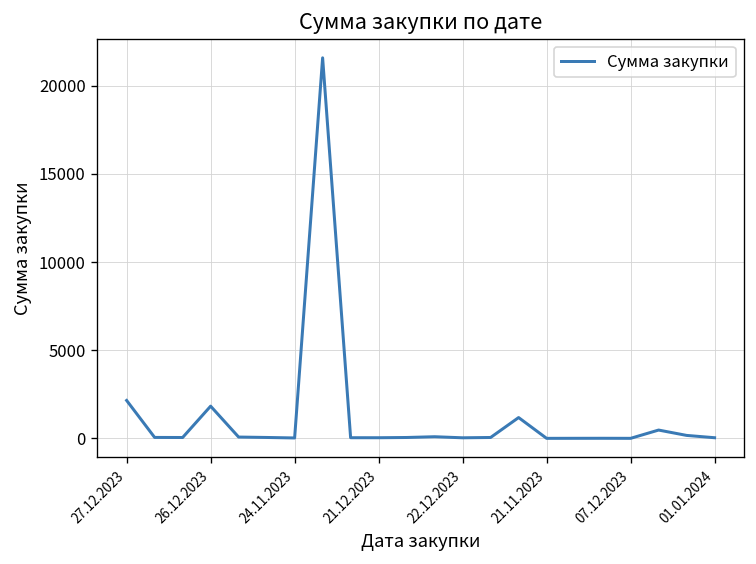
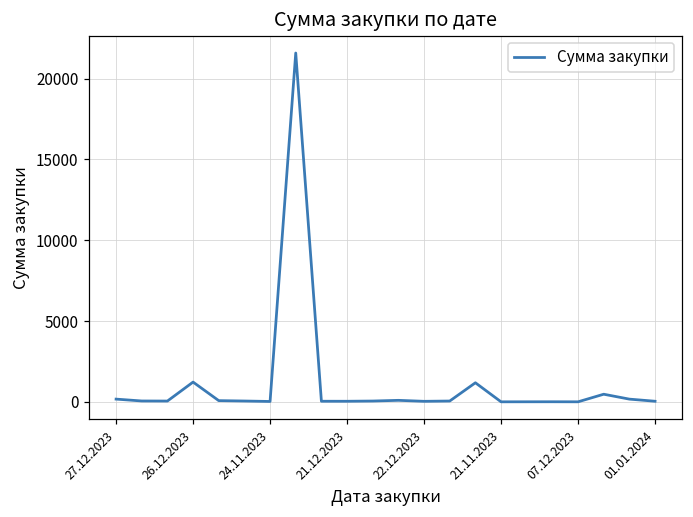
27.12.2023: 2200 -> 200
26.12.2023: 1800 -> 1200
